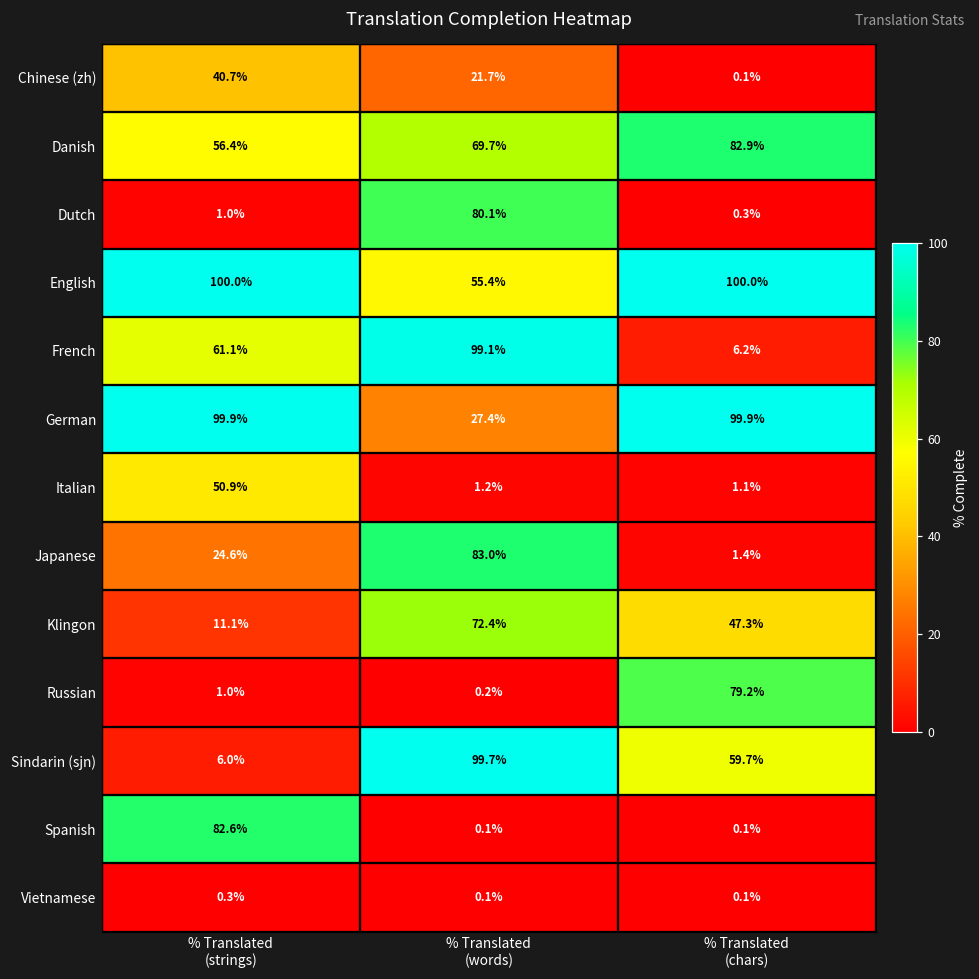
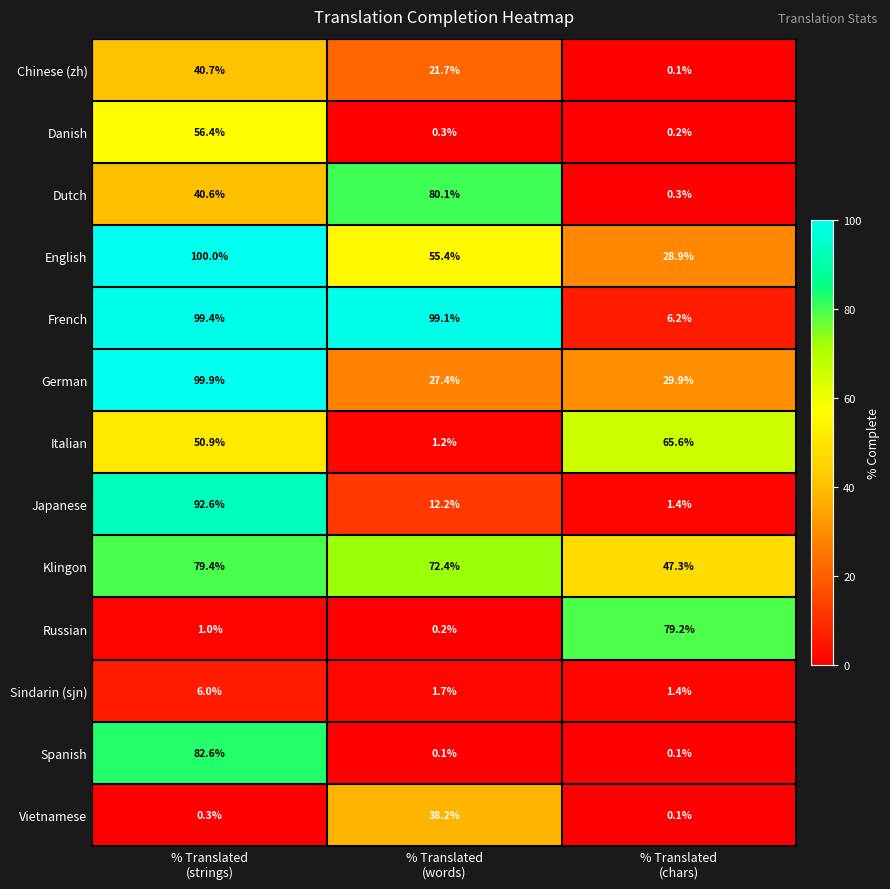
Danish, % Translated (words): 69.7% -> 0.3%
Danish, % Translated (chars): 82.9% -> 0.2%
Dutch, % Translated (strings): 1.0% -> 40.6%
English, % Translated (chars): 100.0% -> 28.9%
French, % Translated (strings): 61.1% -> 99.4%
German, % Translated (chars): 99.9% -> 29.9%
Italian, % Translated (chars): 1.1% -> 65.6%
Japanese, % Translated (strings): 24.6% -> 92.6%
Japanese, % Translated (words): 83.0% -> 12.2%
Klingon, % Translated (strings): 11.1% -> 79.4%
Sindarin (sjn), % Translated (words): 99.7% -> 1.7%
Sindarin (sjn), % Translated (chars): 59.7% -> 1.4%
Vietnamese, % Translated (words): 0.1% -> 38.2%
